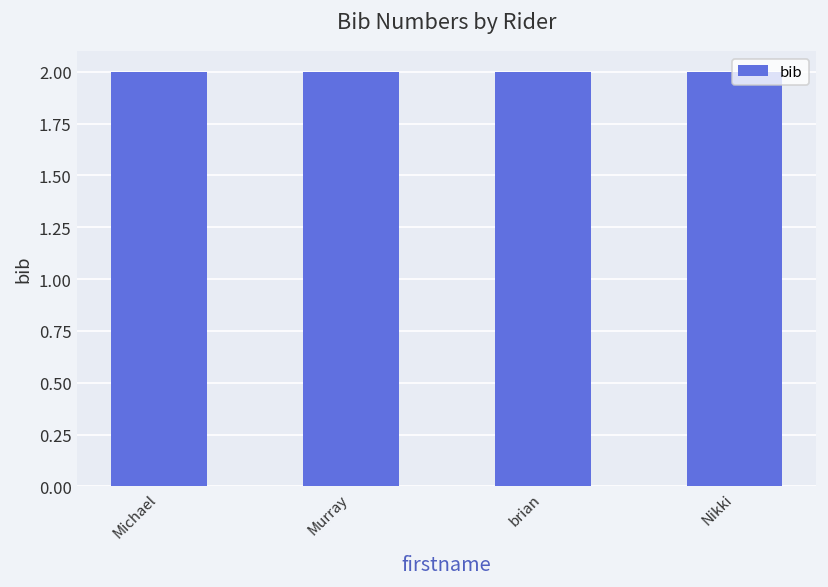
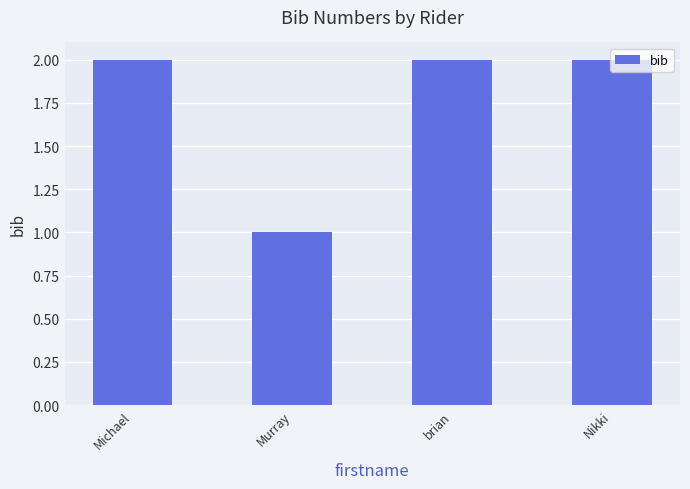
Murray: 2 -> 1
